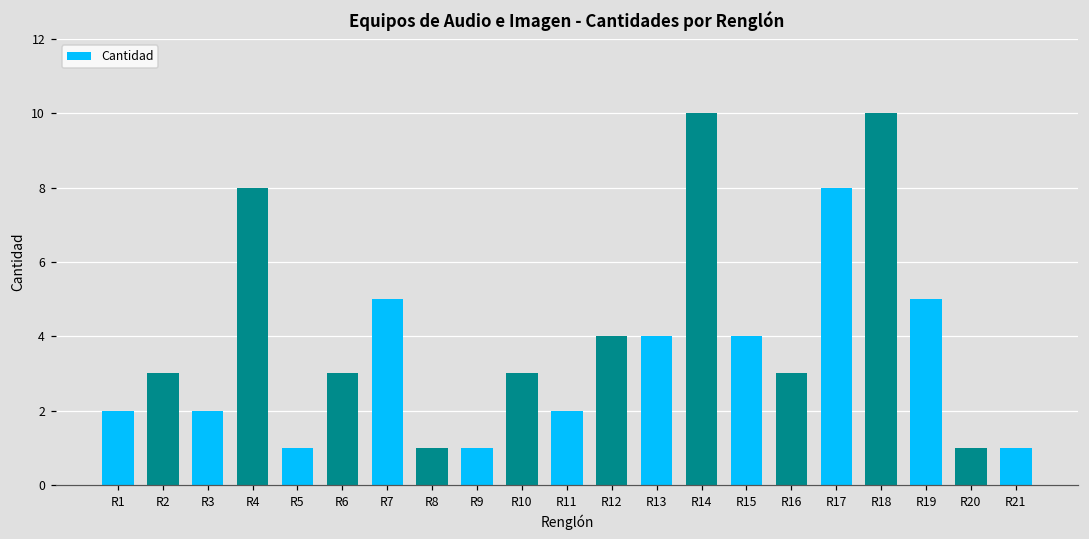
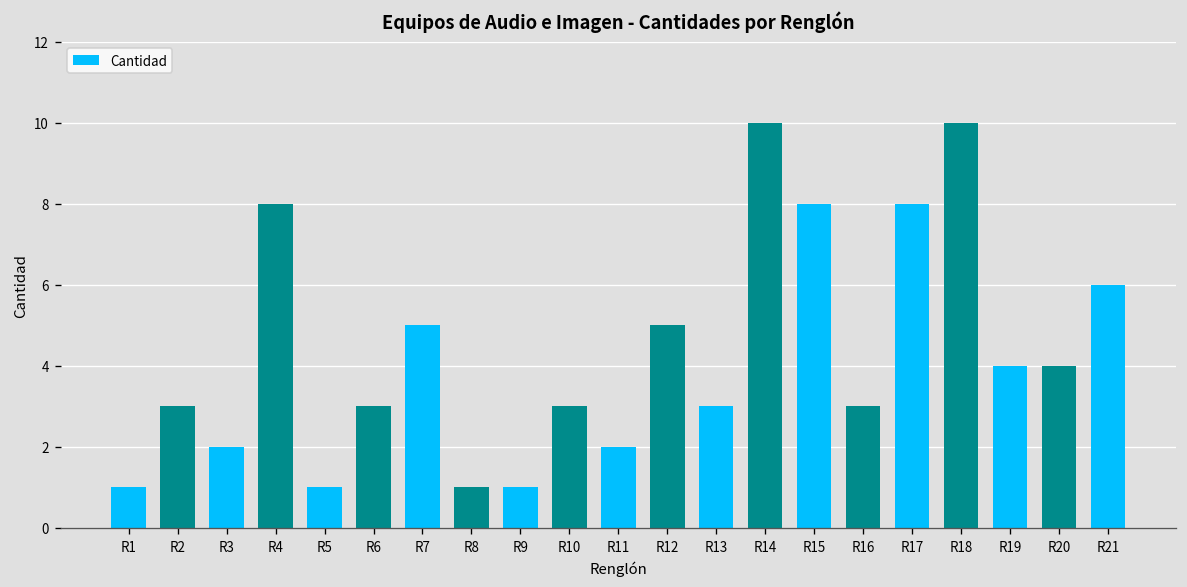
R1: 2 -> 1
R12: 4 -> 5
R13: 4 -> 3
R15: 4 -> 8
R19: 5 -> 4
R20: 1 -> 4
R21: 1 -> 6
